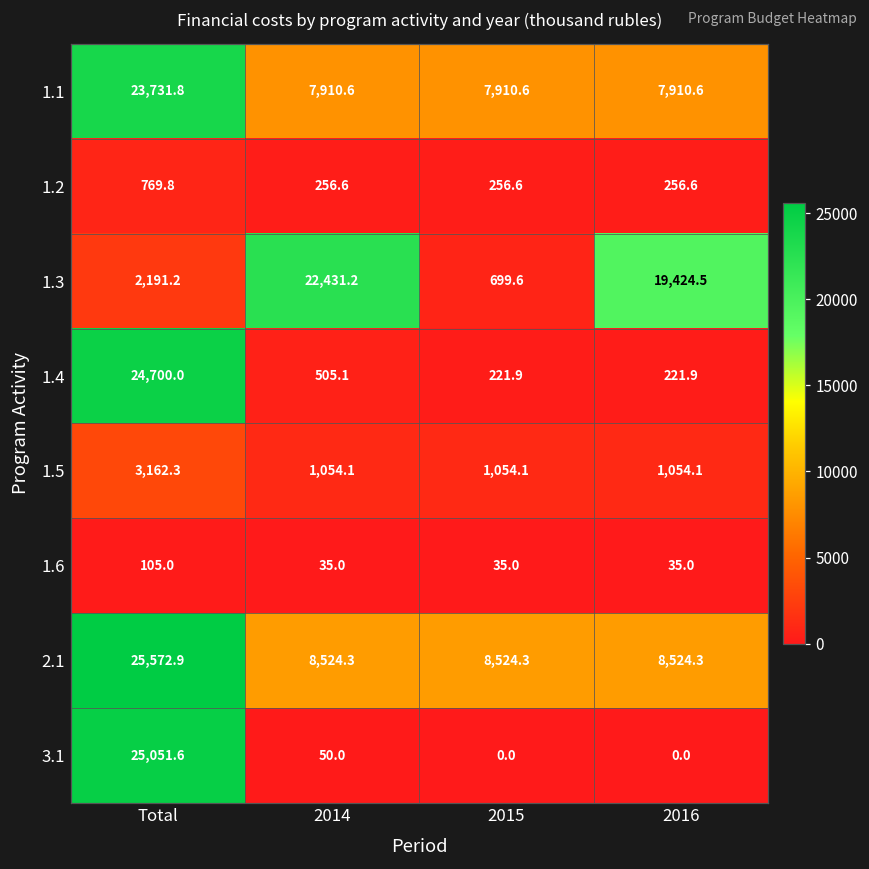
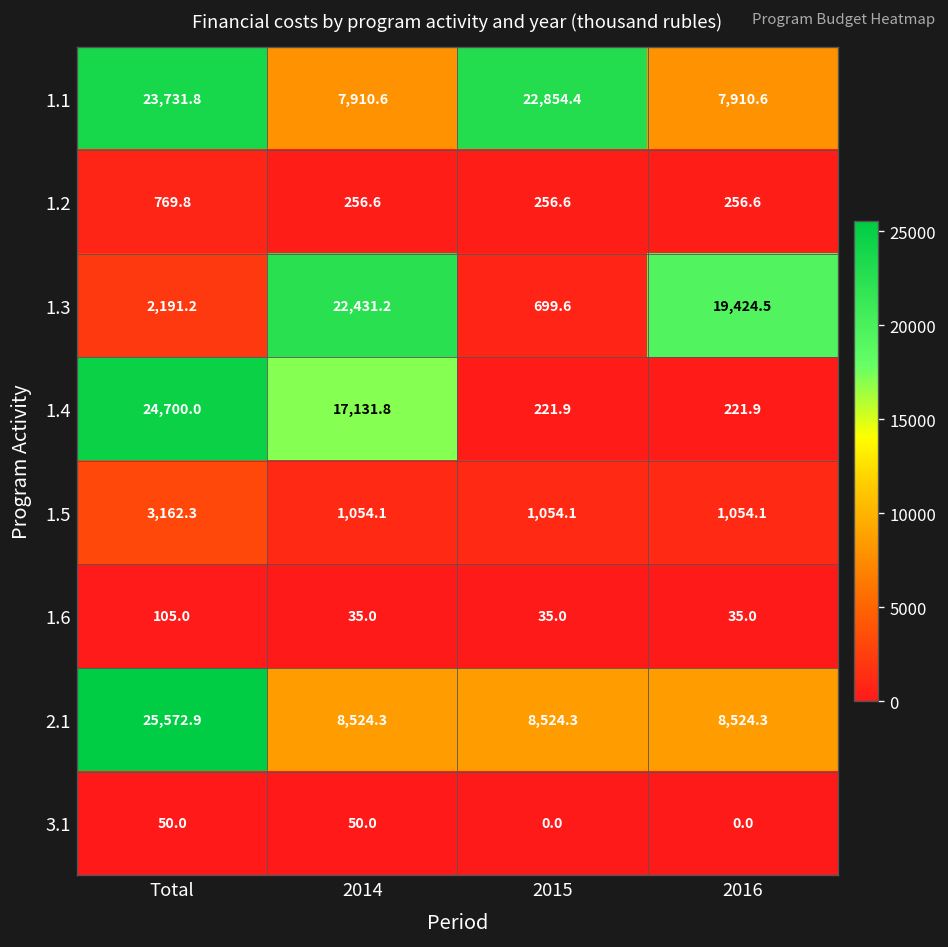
1.1, 2015: 7,910.6 -> 22,854.4
1.4, 2014: 505.1 -> 17,131.8
3.1, Total: 25,051.6 -> 50.0
